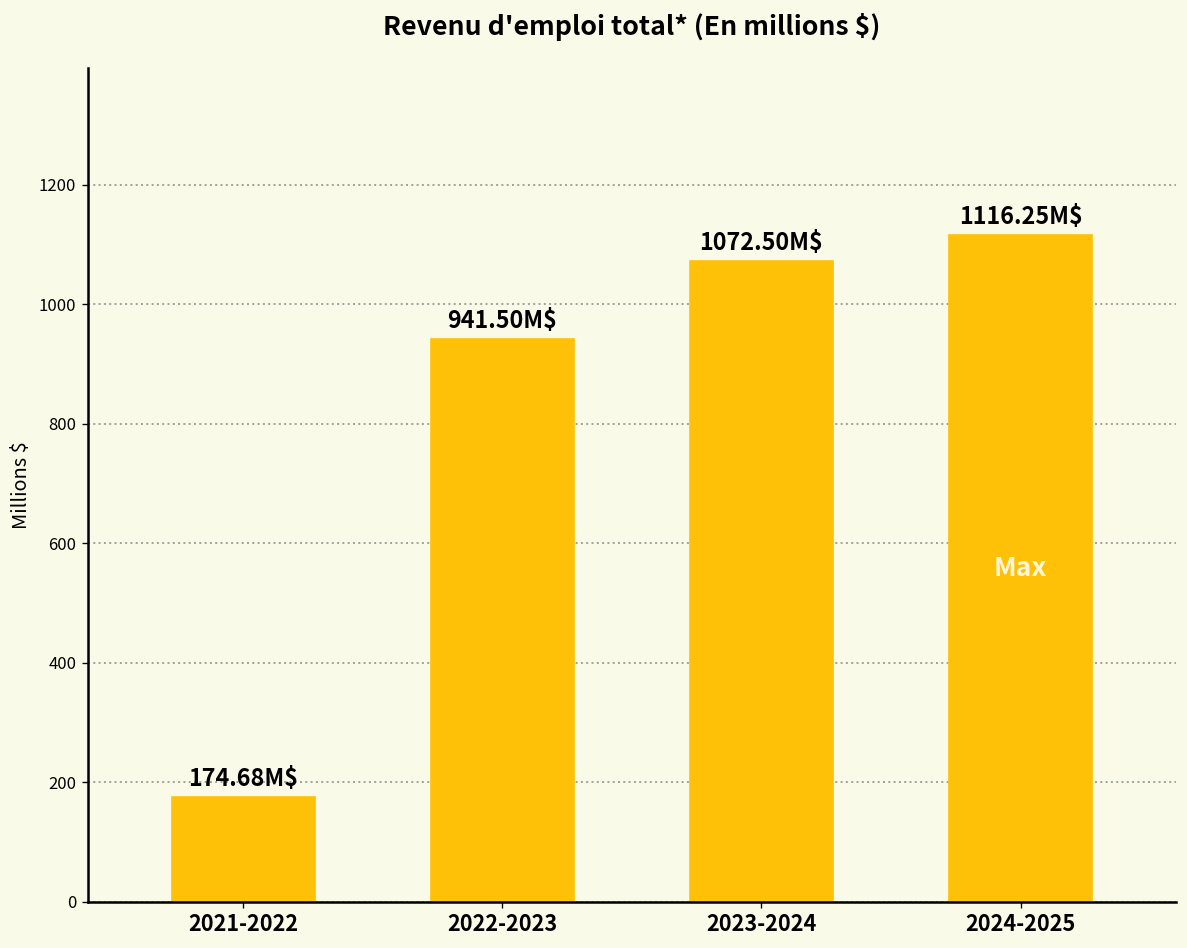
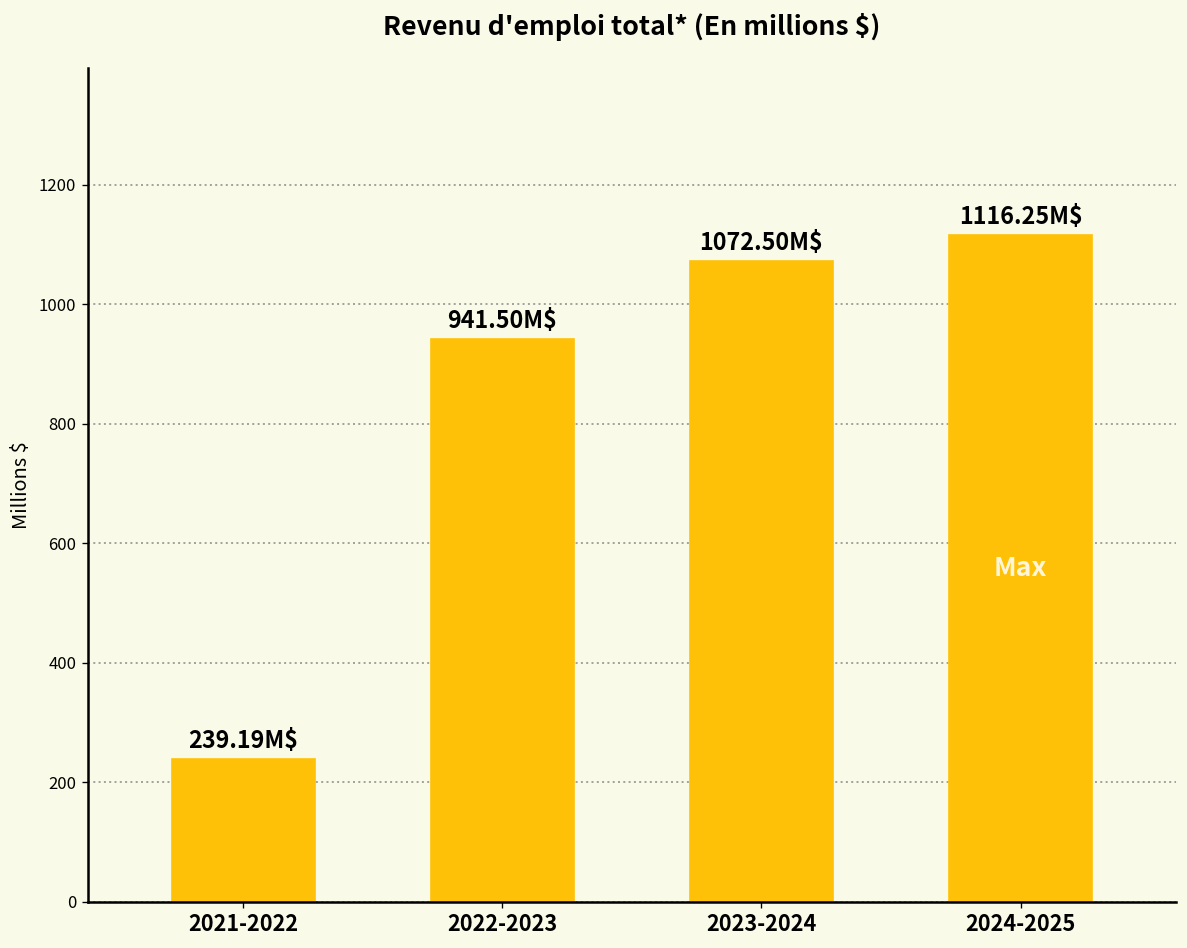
2021-2022: 174.68M$ -> 239.19M$
